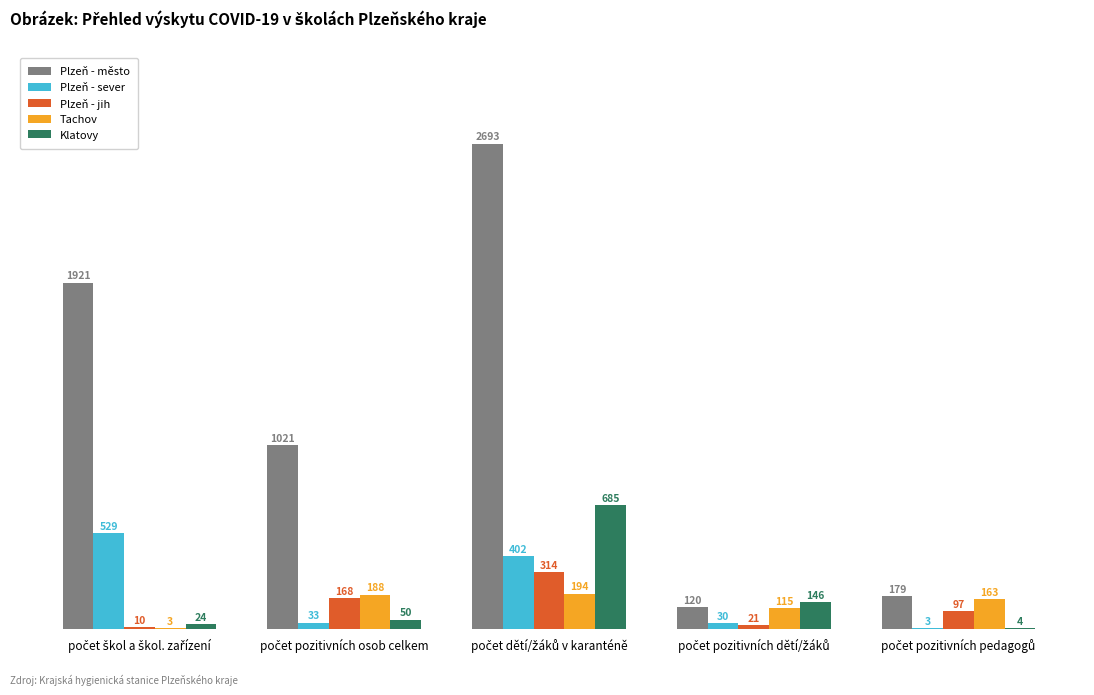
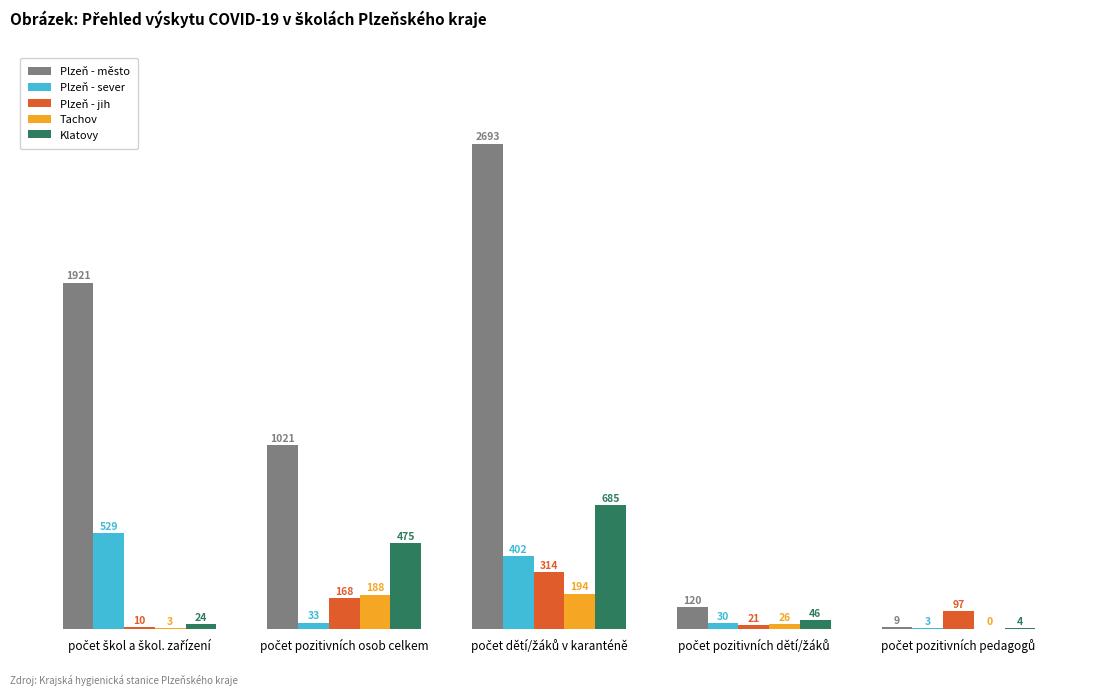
Klatovy, počet pozitivních osob celkem: 50 -> 475
Tachov, počet pozitivních dětí/žáků: 115 -> 26
Klatovy, počet pozitivních dětí/žáků: 146 -> 46
Plzeň - město, počet pozitivních pedagogů: 179 -> 9
Tachov, počet pozitivních pedagogů: 163 -> 0
